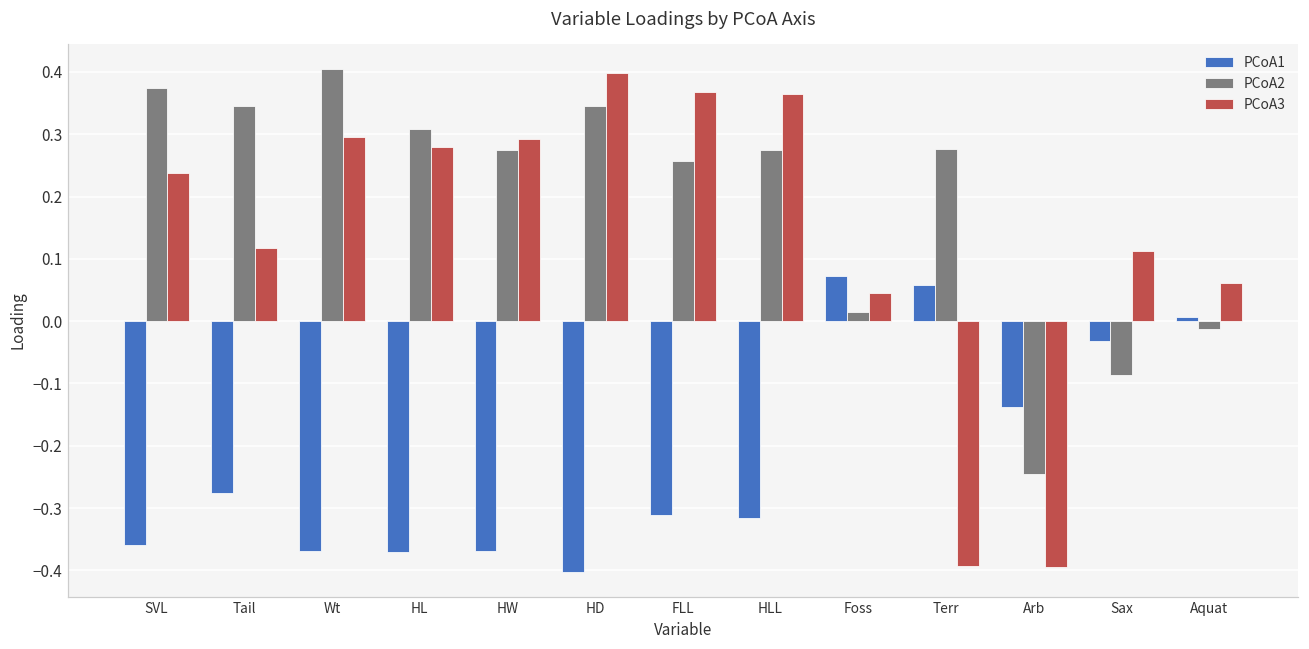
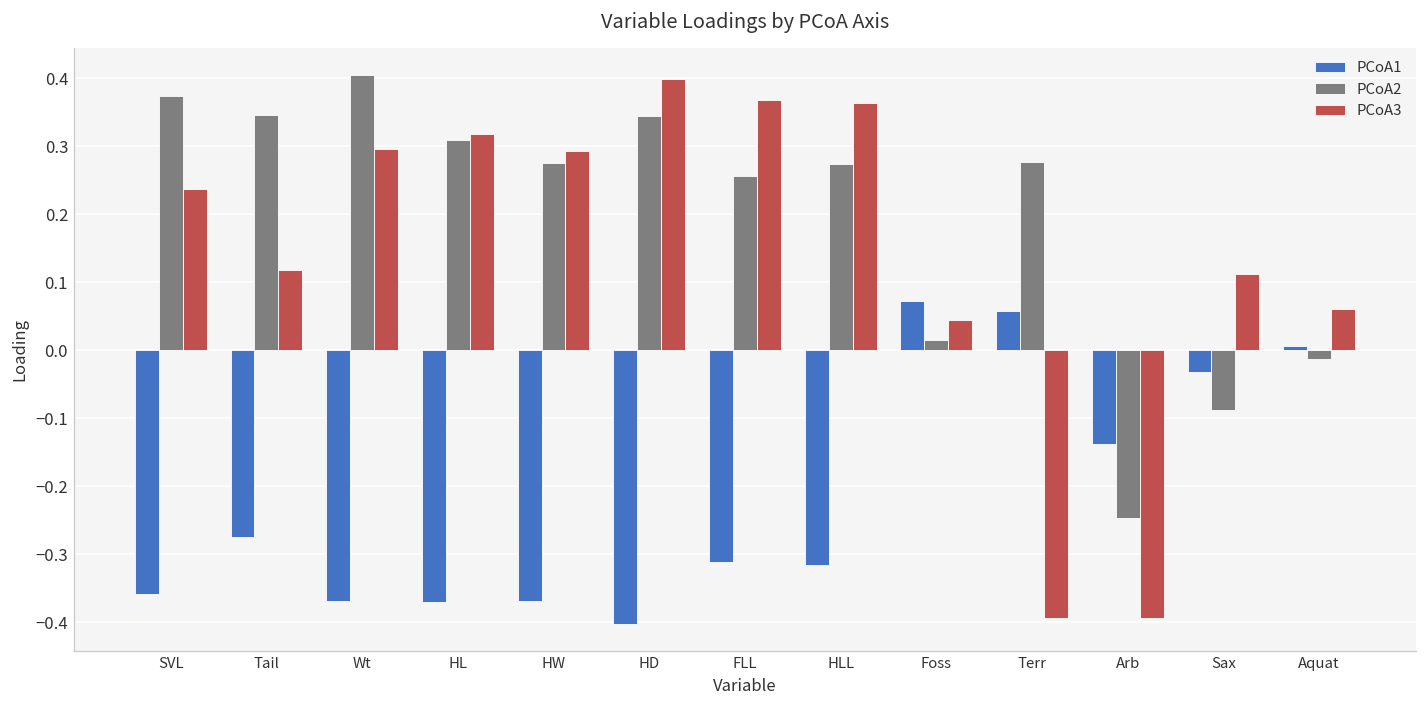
PCoA3, HL: 0.28 -> 0.32
